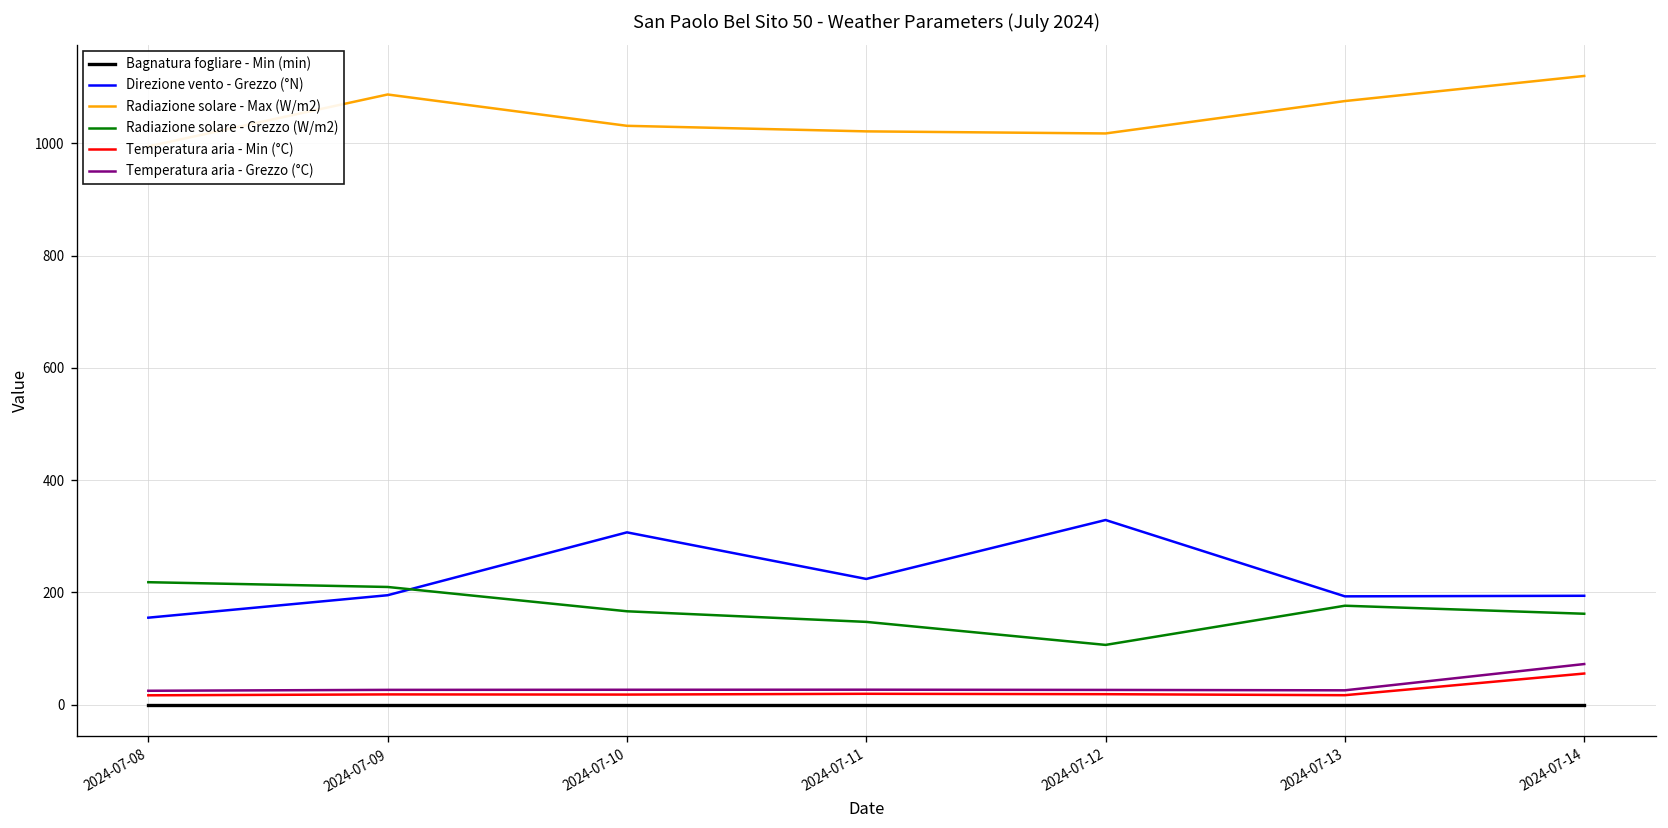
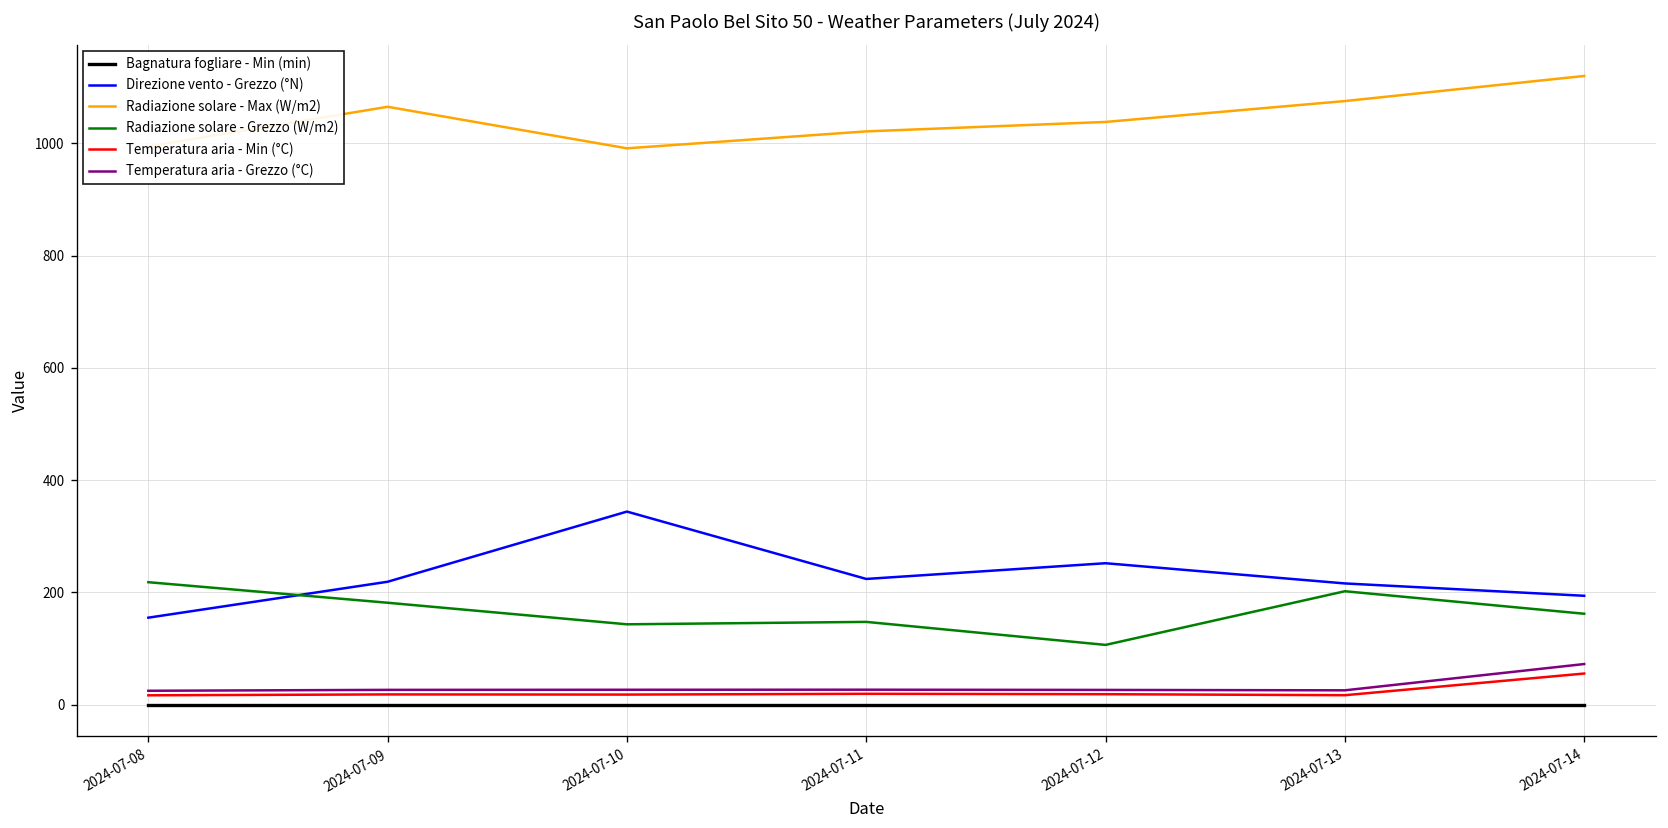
Direzione vento - Grezzo (°N), 2024-07-09: 200 -> 220
Radiazione solare - Max (W/m2), 2024-07-09: 1090 -> 1070
Radiazione solare - Grezzo (W/m2), 2024-07-09: 210 -> 180
Direzione vento - Grezzo (°N), 2024-07-10: 310 -> 340
Radiazione solare - Max (W/m2), 2024-07-10: 1030 -> 990
Radiazione solare - Grezzo (W/m2), 2024-07-10: 170 -> 140
Direzione vento - Grezzo (°N), 2024-07-12: 330 -> 250
Radiazione solare - Max (W/m2), 2024-07-12: 1020 -> 1040
Direzione vento - Grezzo (°N), 2024-07-13: 190 -> 220
Radiazione solare - Grezzo (W/m2), 2024-07-13: 180 -> 200
